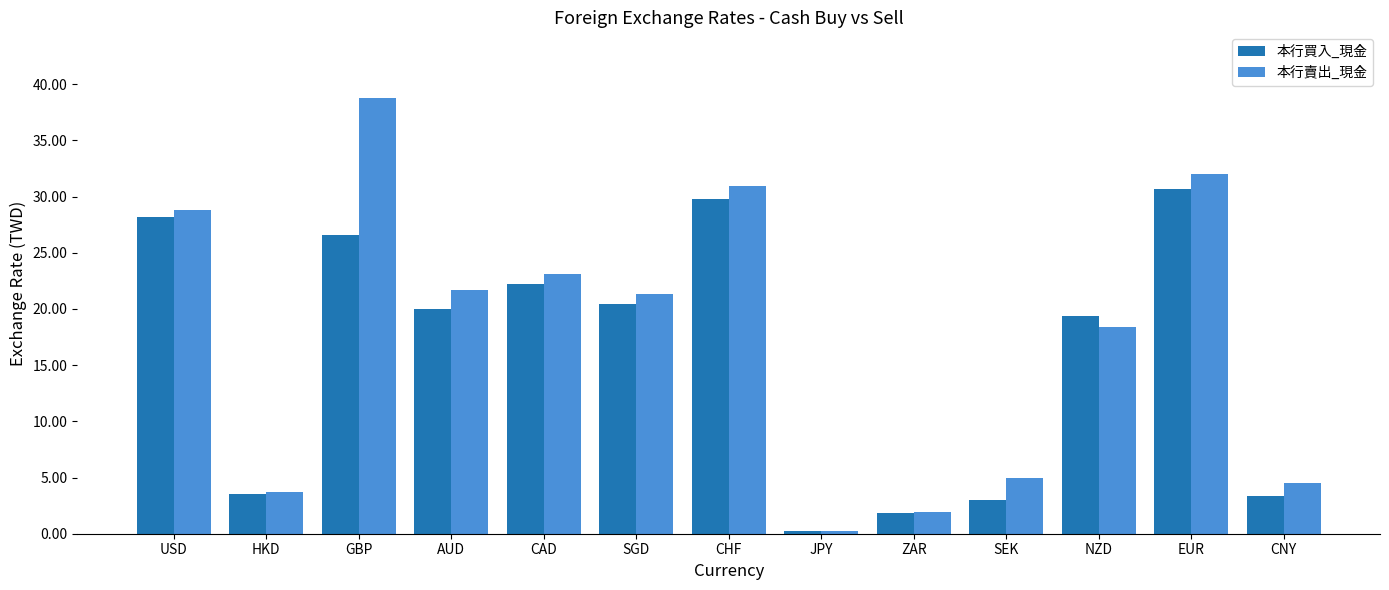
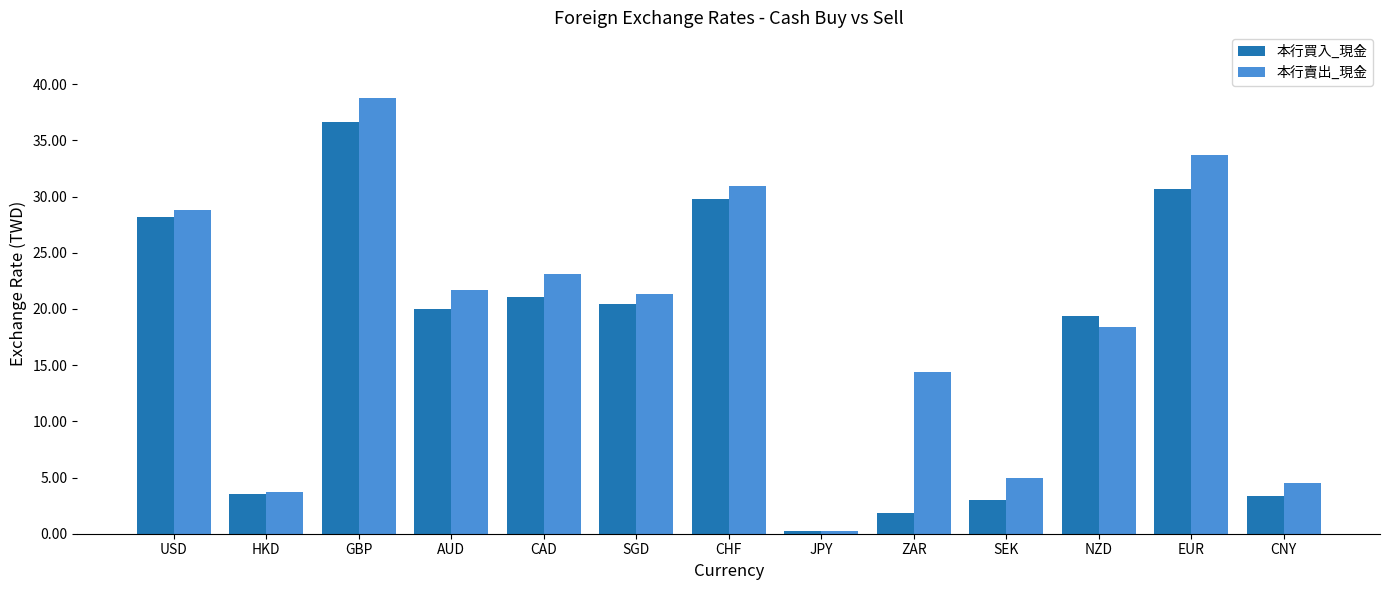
本行買入_現金, GBP: 26.6 -> 36.7
本行買入_現金, CAD: 22.2 -> 21.1
本行賣出_現金, ZAR: 2.0 -> 14.4
本行賣出_現金, EUR: 32.0 -> 33.7
